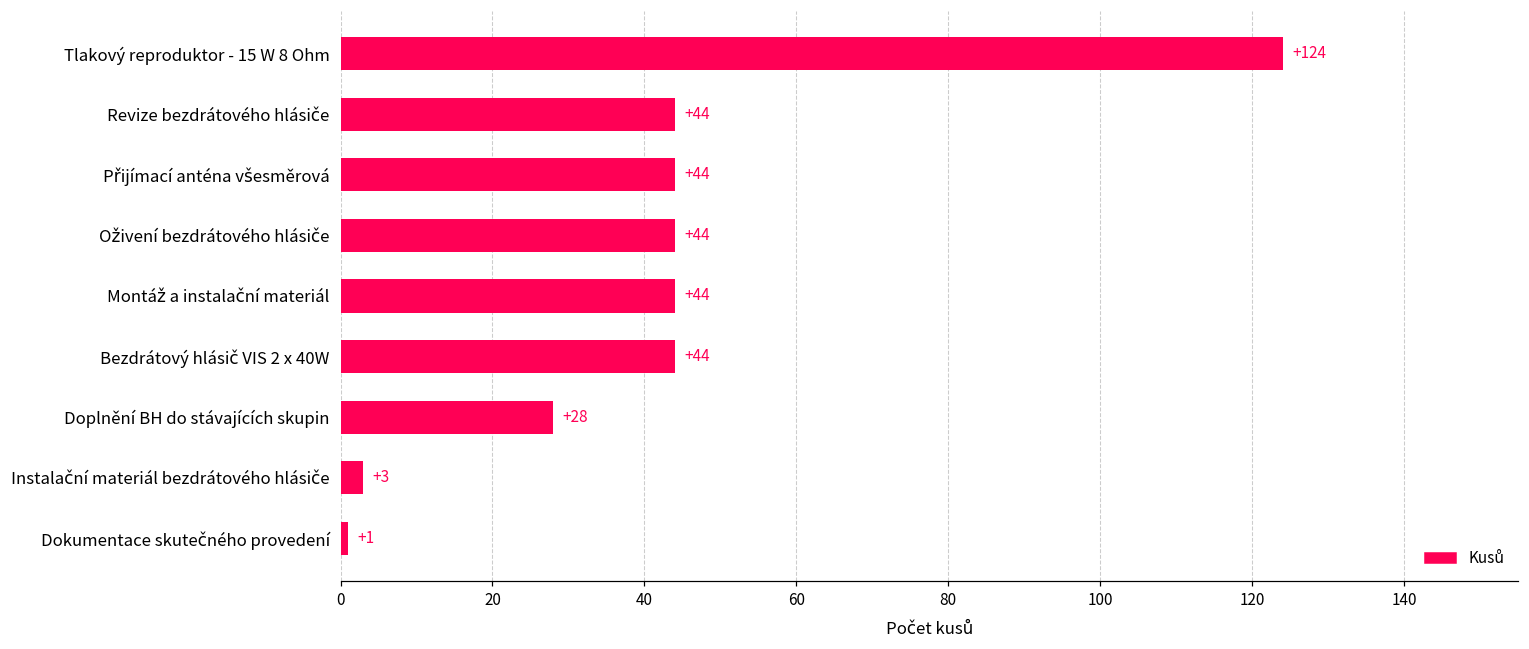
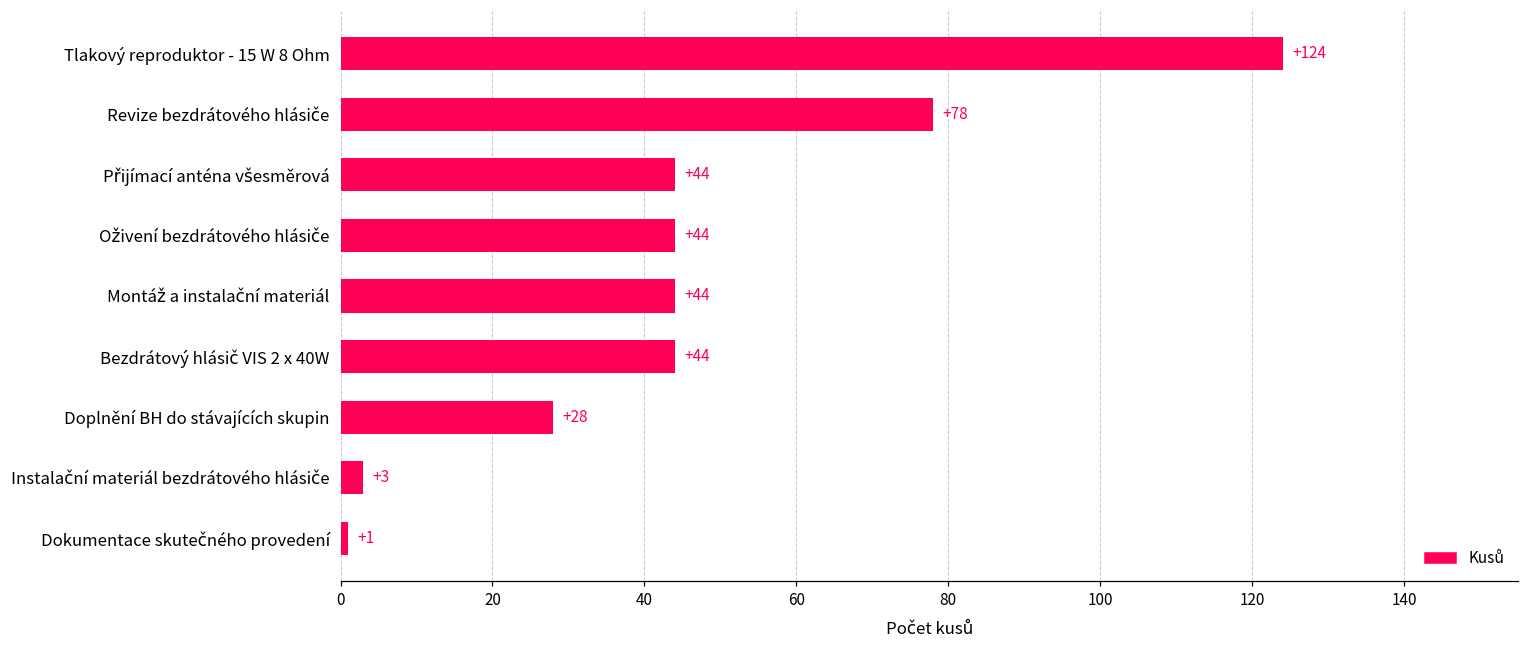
Revize bezdrátového hlásiče: +44 -> +78
